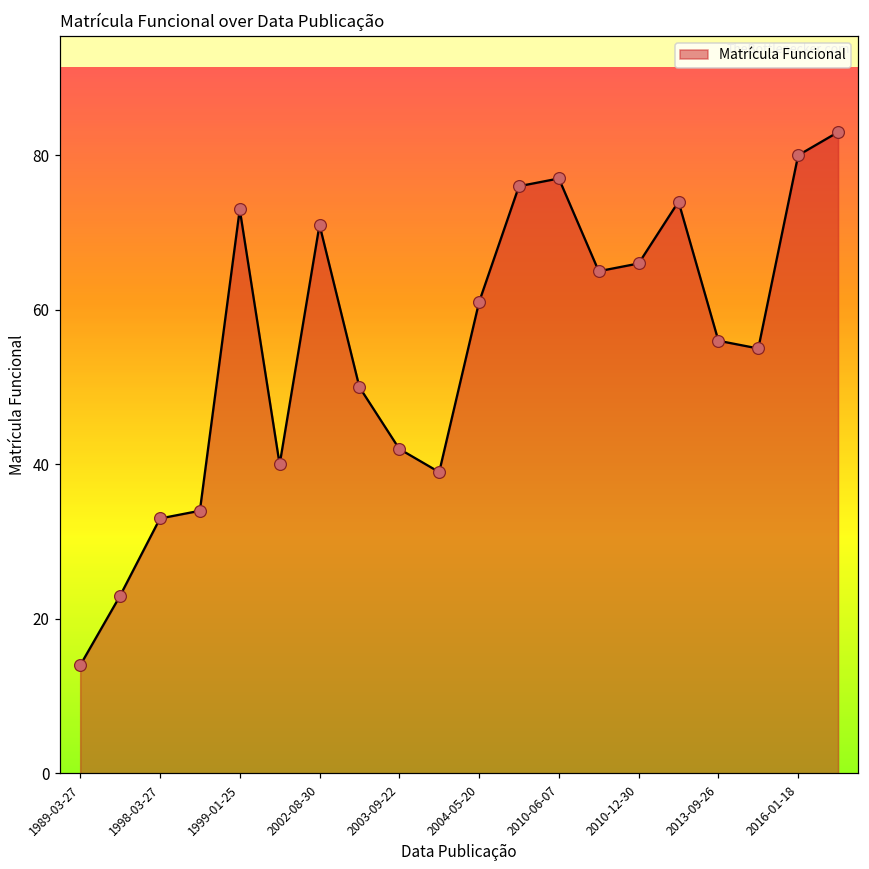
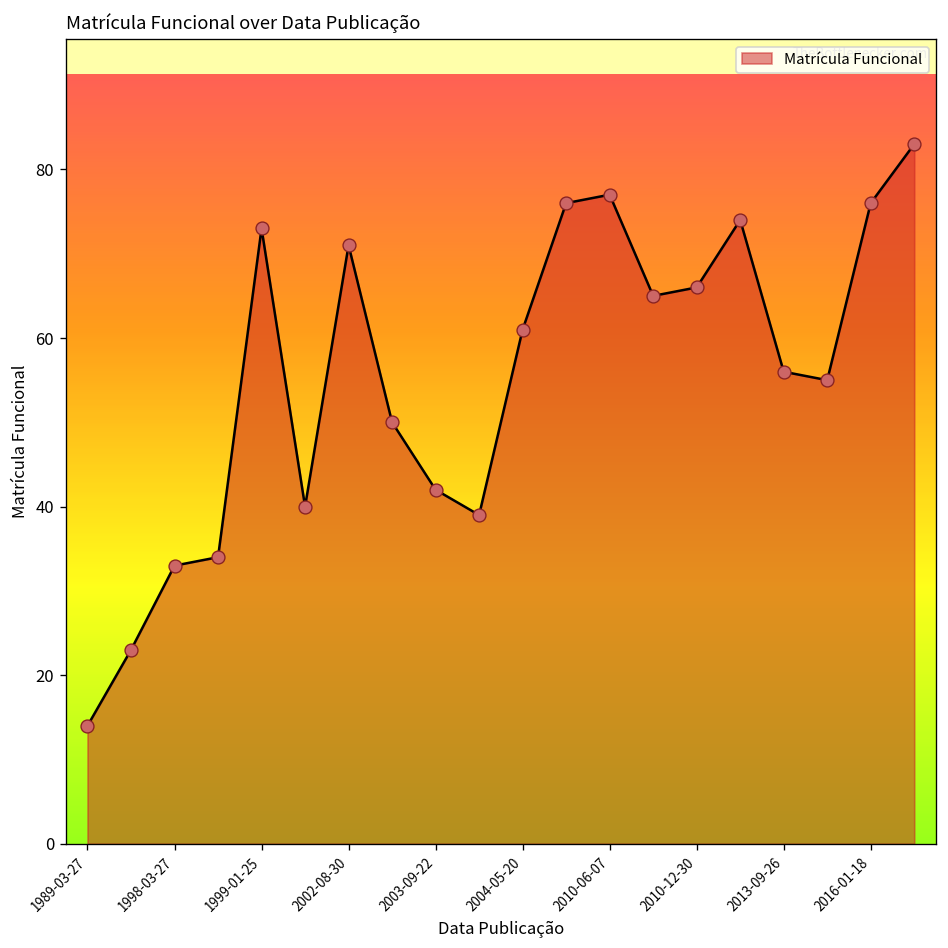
2016-01-18: 80 -> 76
